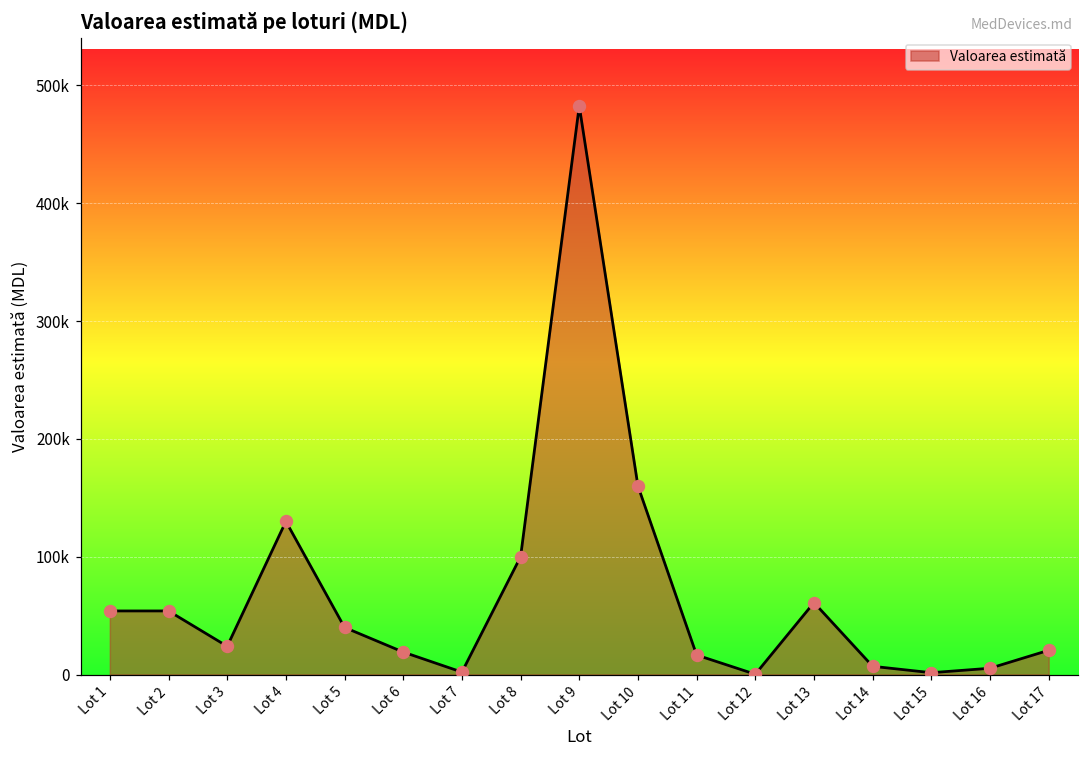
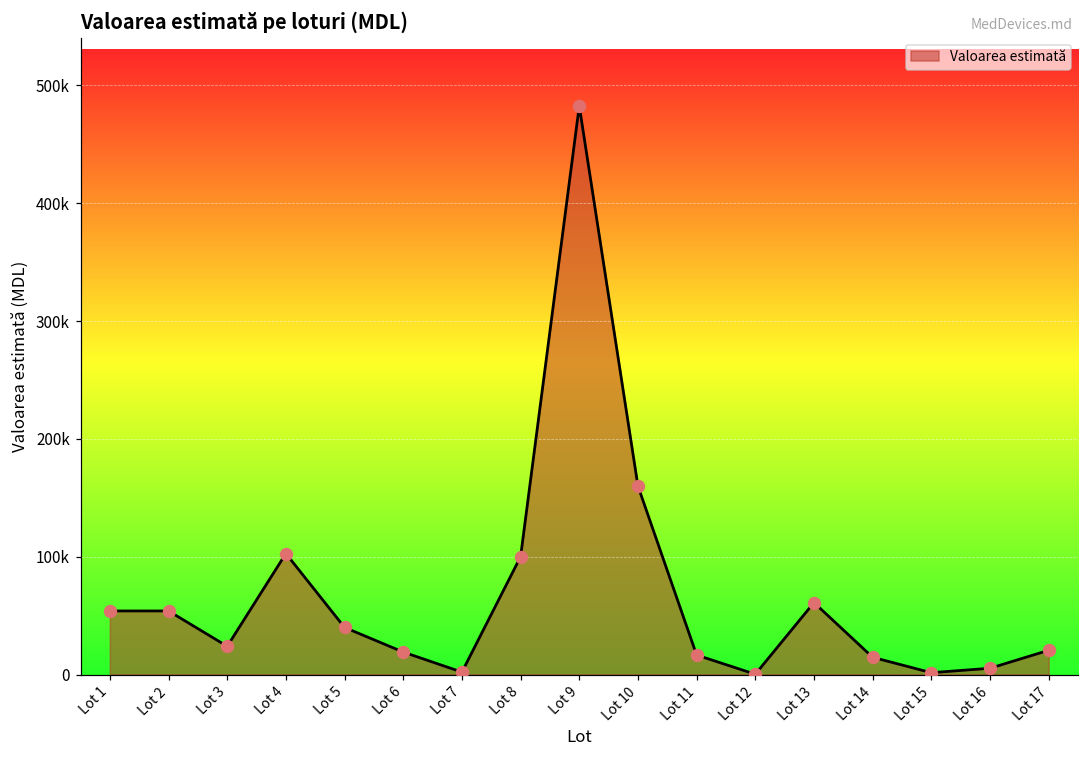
Lot 4: 130000 -> 103000
Lot 14: 7000 -> 15000
